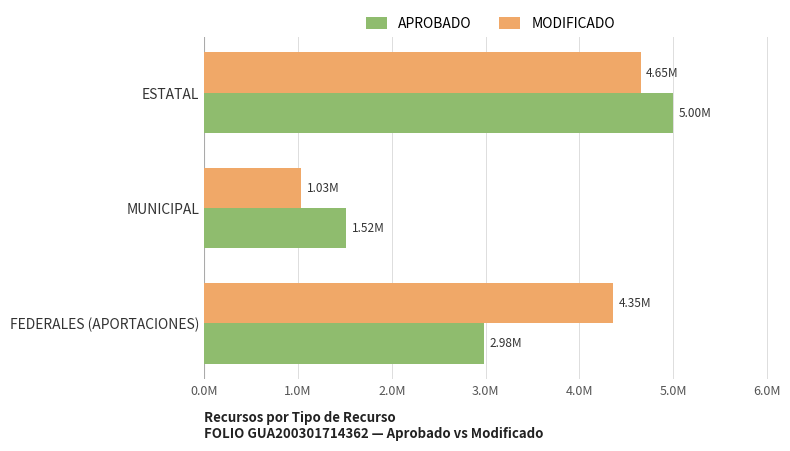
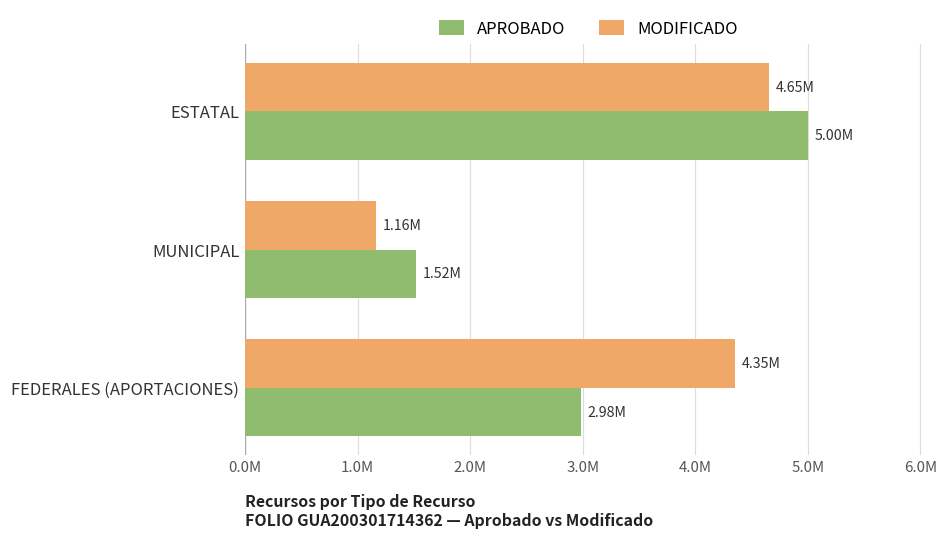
MODIFICADO, MUNICIPAL: 1.03M -> 1.16M
